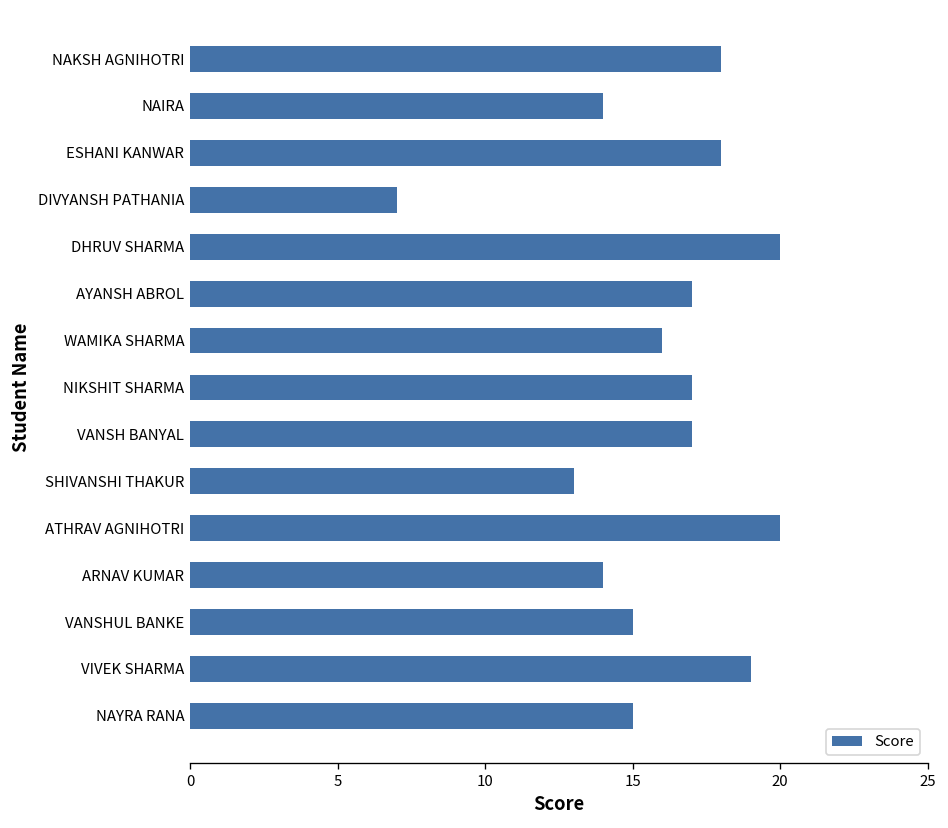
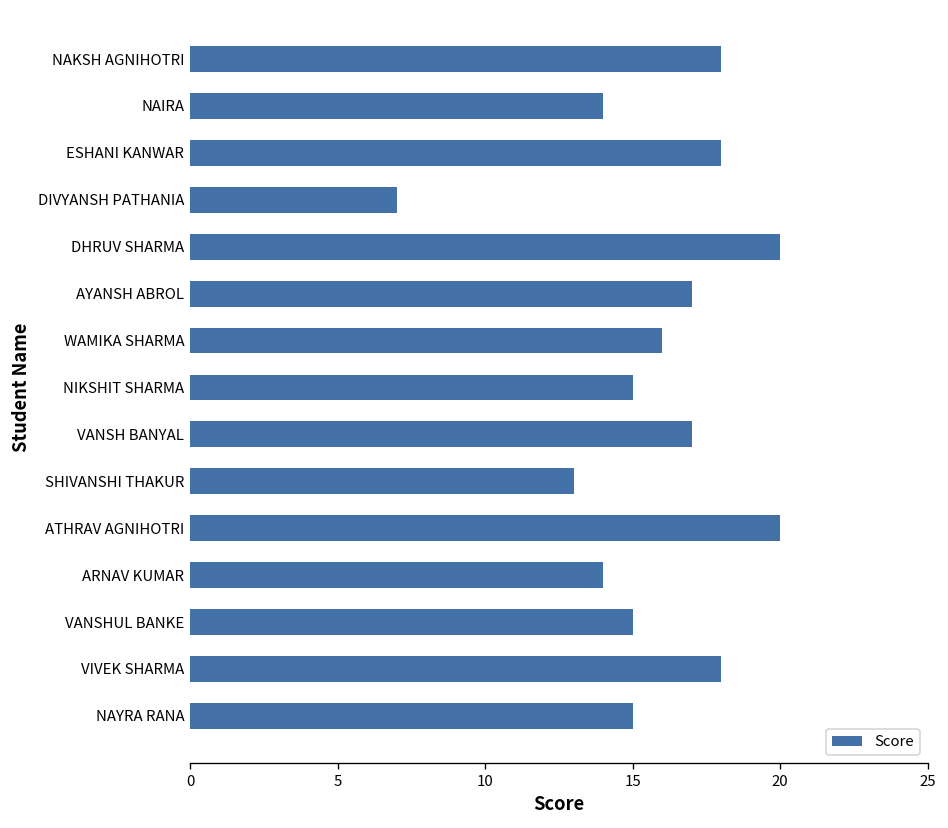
NIKSHIT SHARMA: 17 -> 15
VIVEK SHARMA: 19 -> 18
